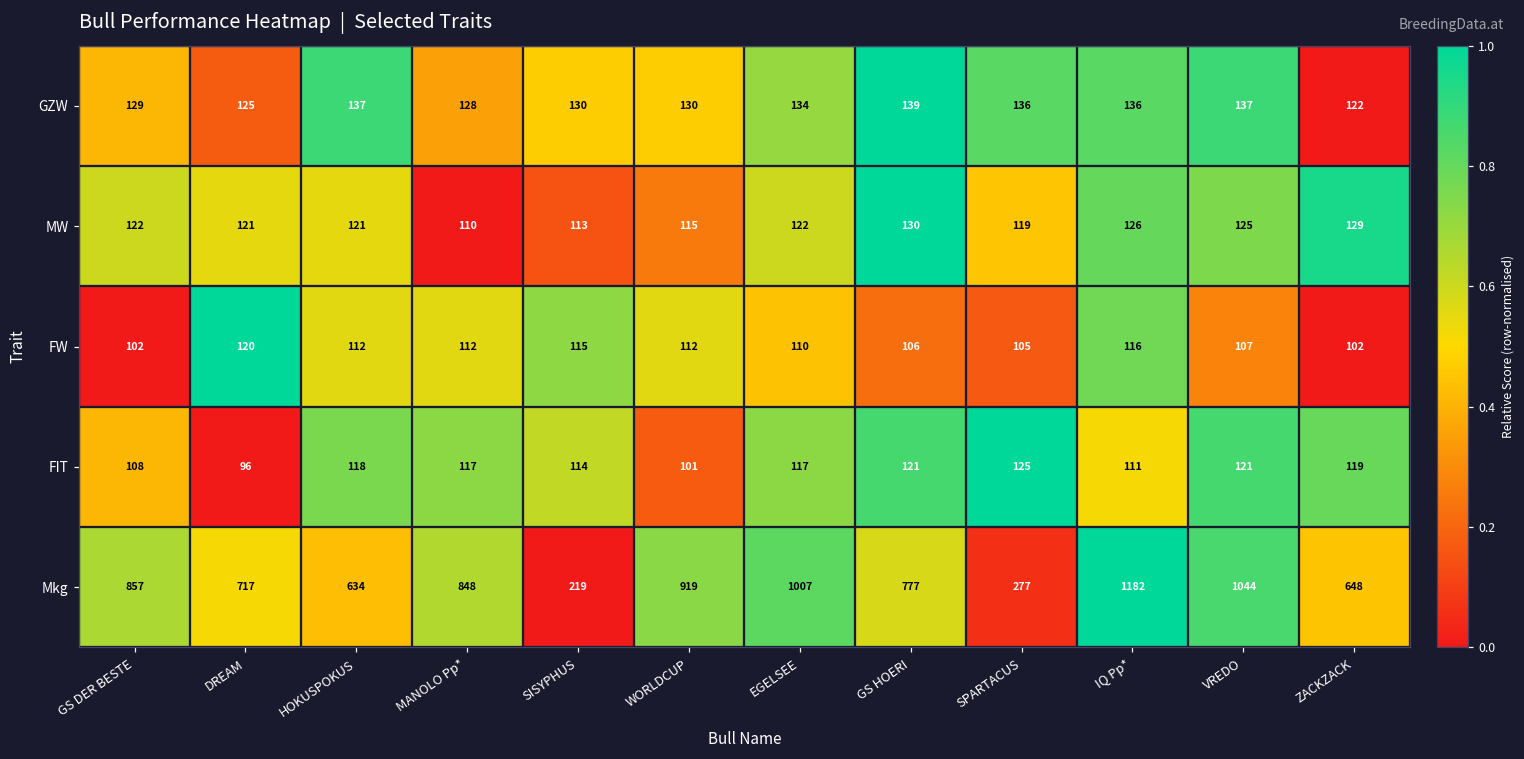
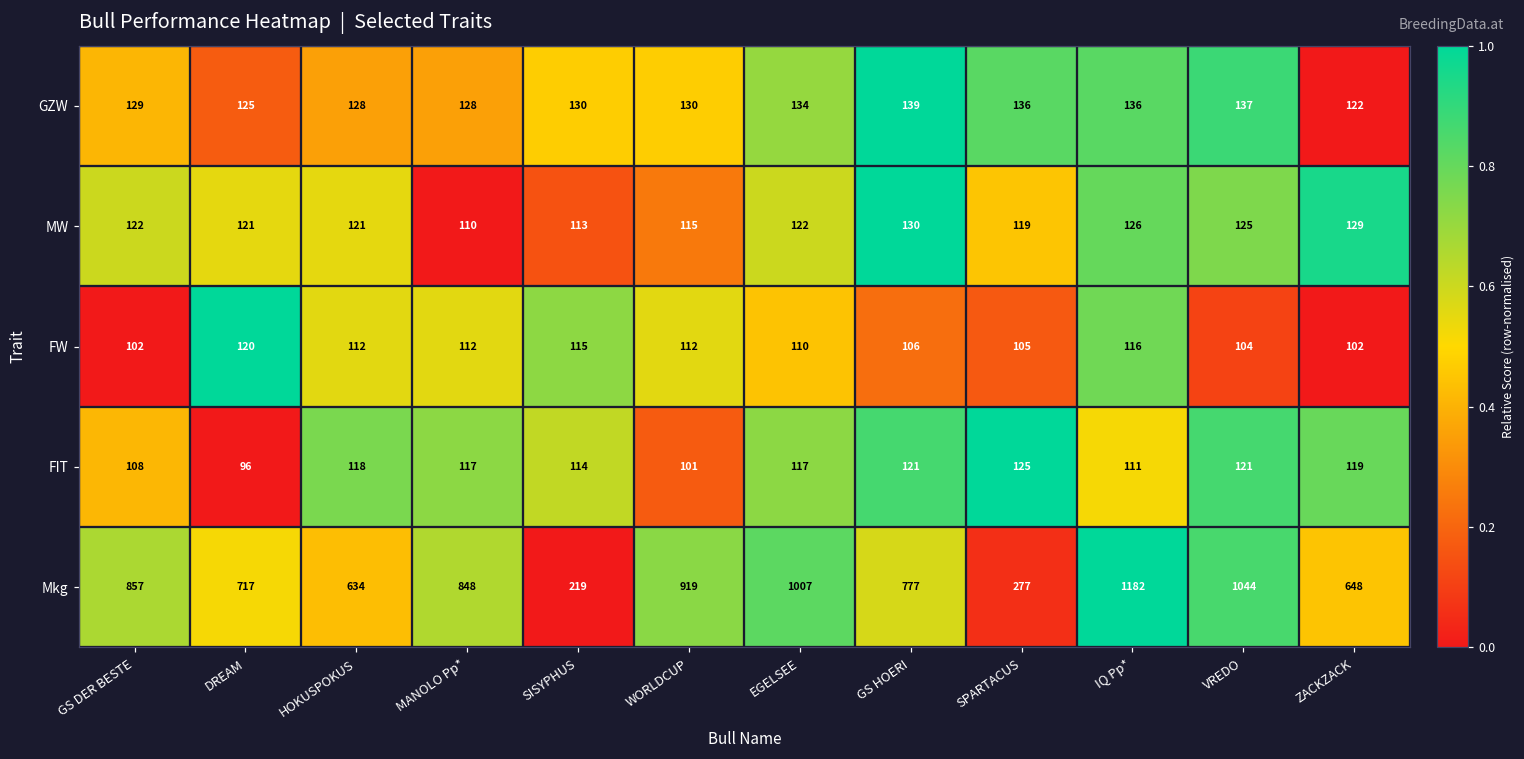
GZW, HOKUSPOKUS: 137 -> 128
FW, VREDO: 107 -> 104
